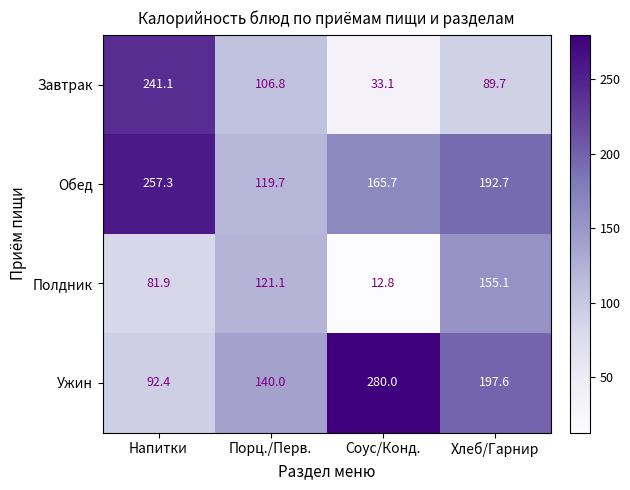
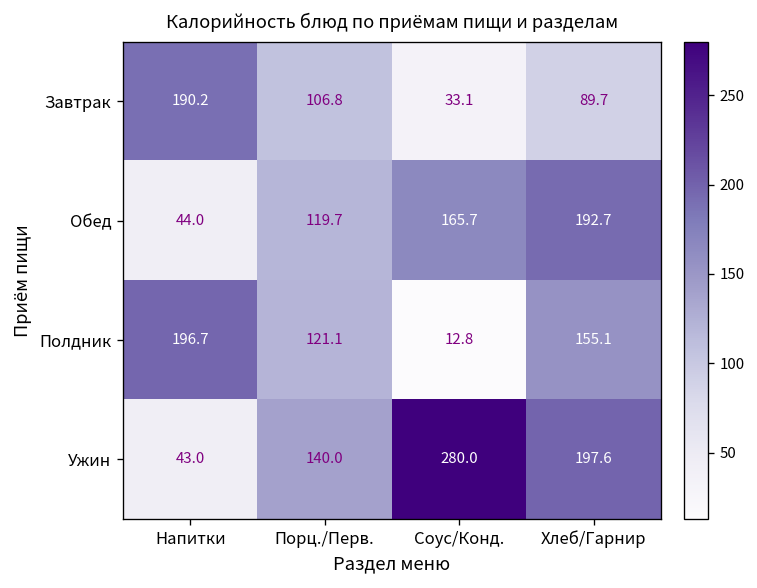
Завтрак, Напитки: 241.1 -> 190.2
Обед, Напитки: 257.3 -> 44.0
Полдник, Напитки: 81.9 -> 196.7
Ужин, Напитки: 92.4 -> 43.0
